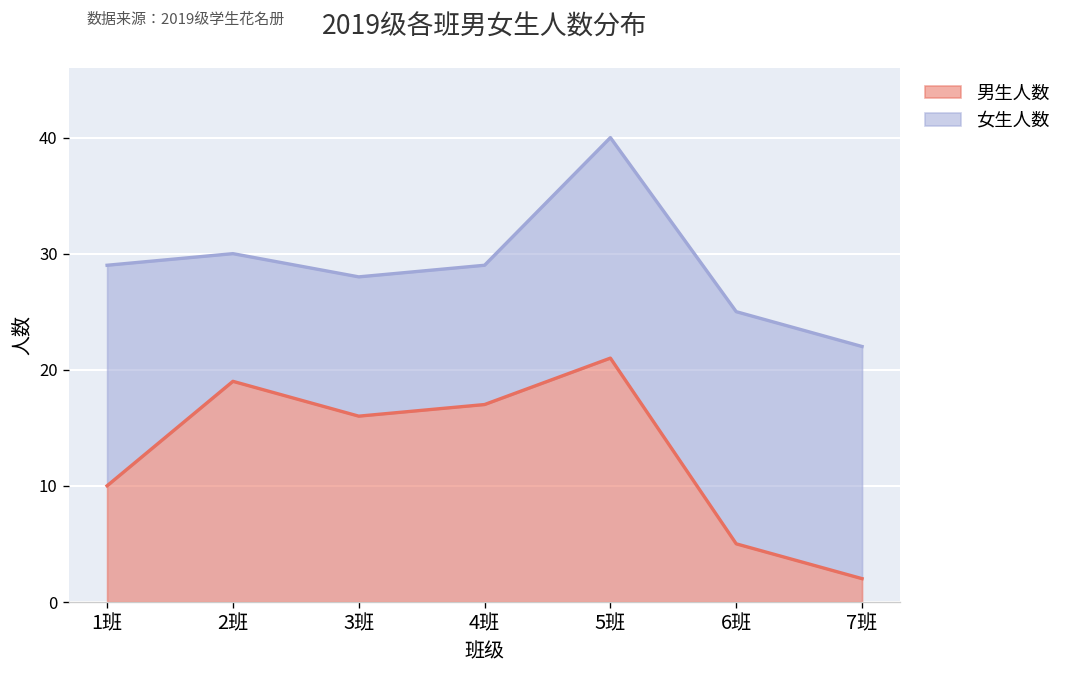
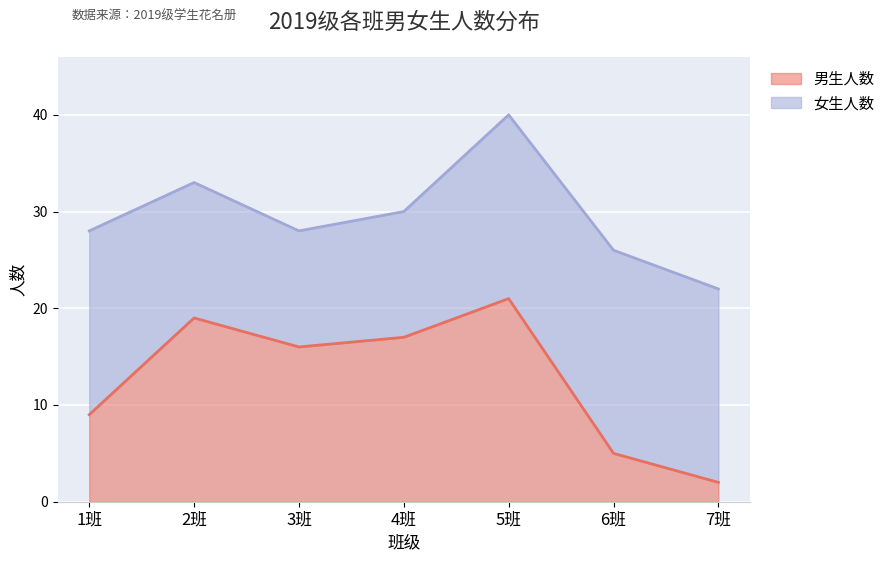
男生人数, 1班: 10 -> 9
女生人数, 2班: 11 -> 14
女生人数, 4班: 12 -> 13
女生人数, 6班: 20 -> 21
